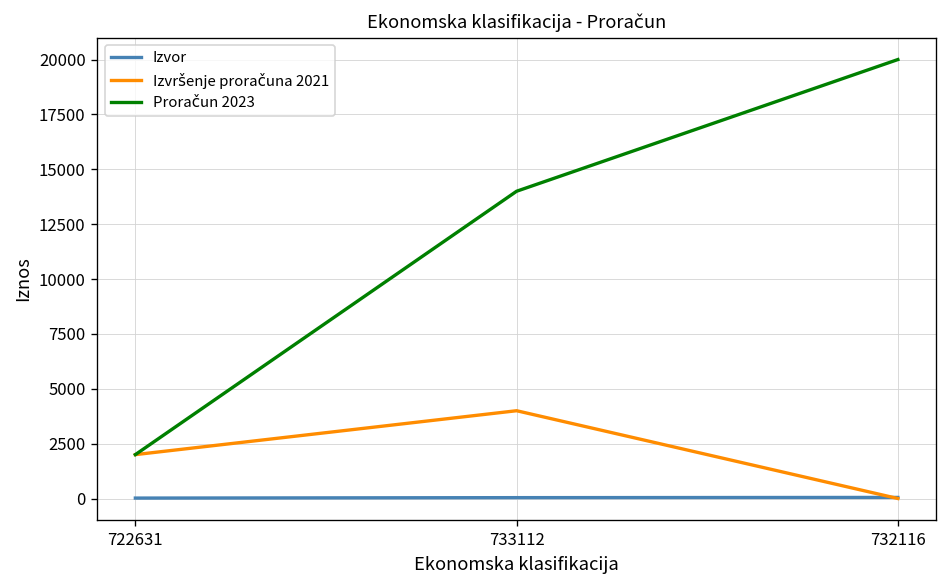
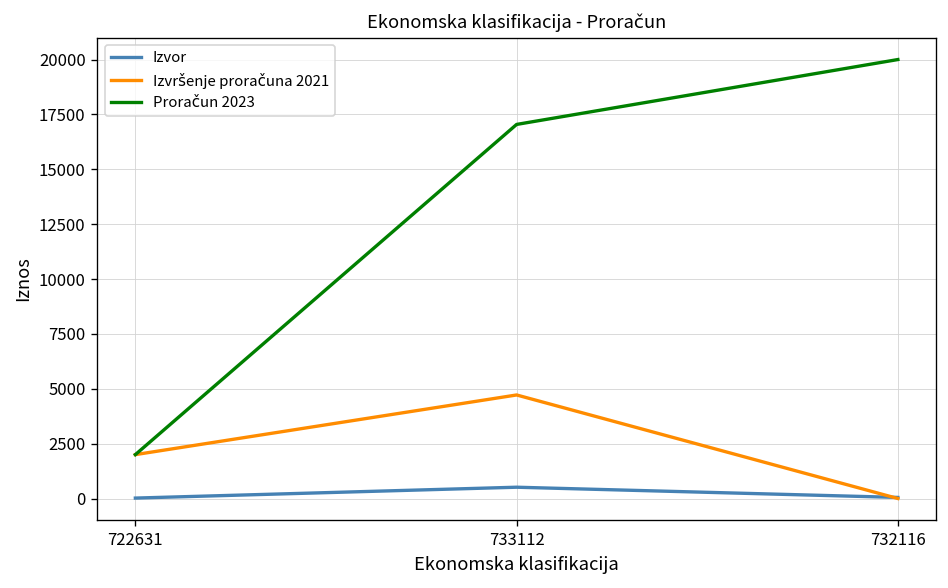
Izvor, 733112: 0 -> 500
Izvršenje proračuna 2021, 733112: 4000 -> 4700
Proračun 2023, 733112: 14000 -> 17000
